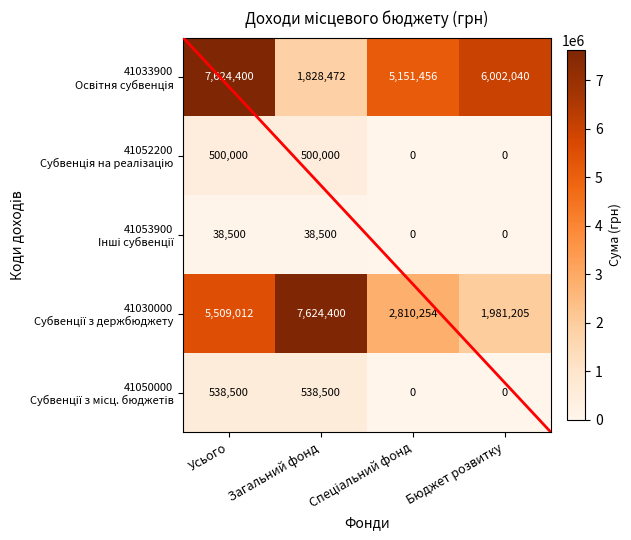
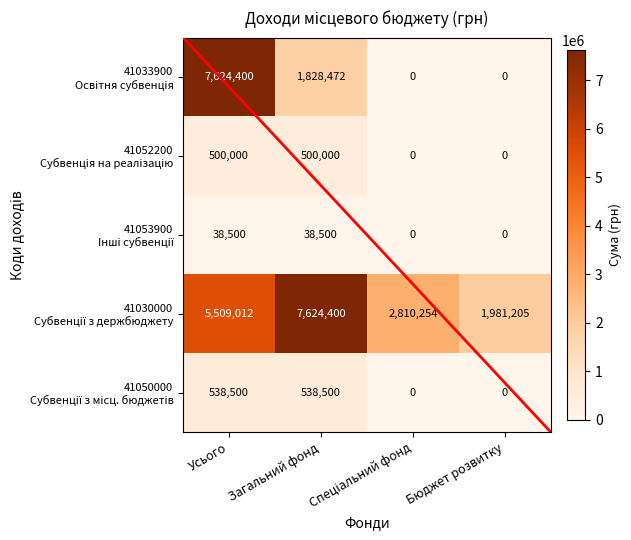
41033900 Освітня субвенція, Спеціальний фонд: 5,151,456 -> 0
41033900 Освітня субвенція, Бюджет розвитку: 6,002,040 -> 0
